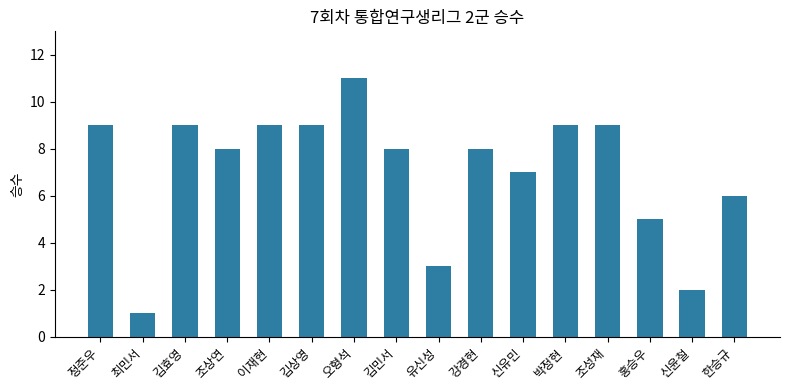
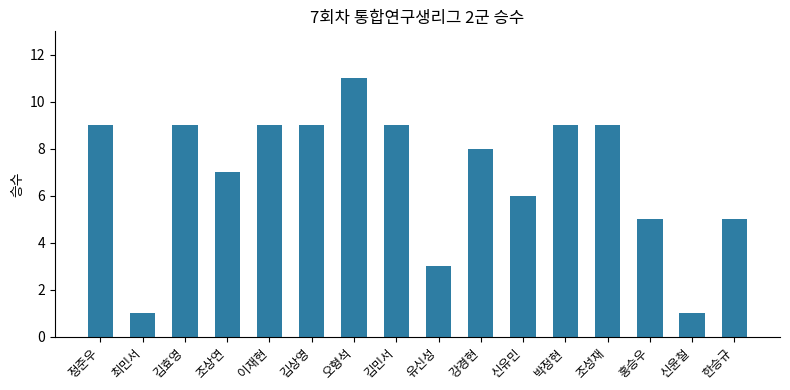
조상연: 8 -> 7
김민서: 8 -> 9
신유민: 7 -> 6
신윤철: 2 -> 1
한승규: 6 -> 5
